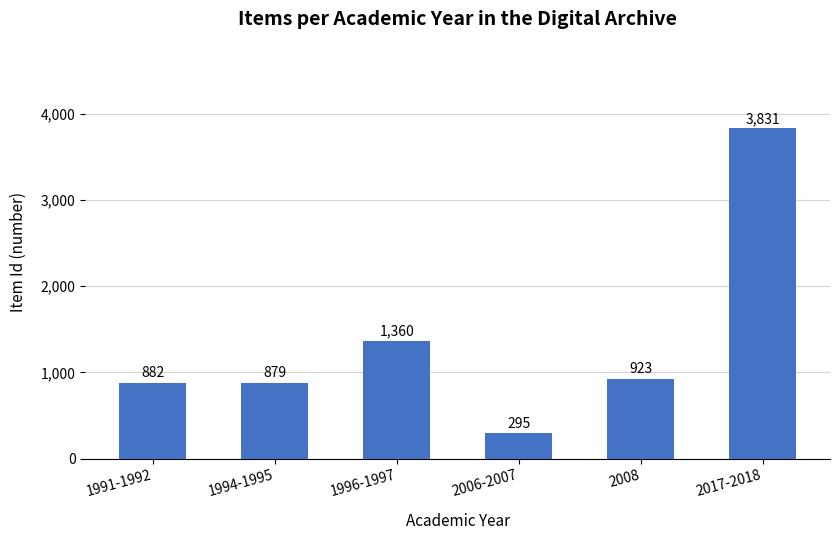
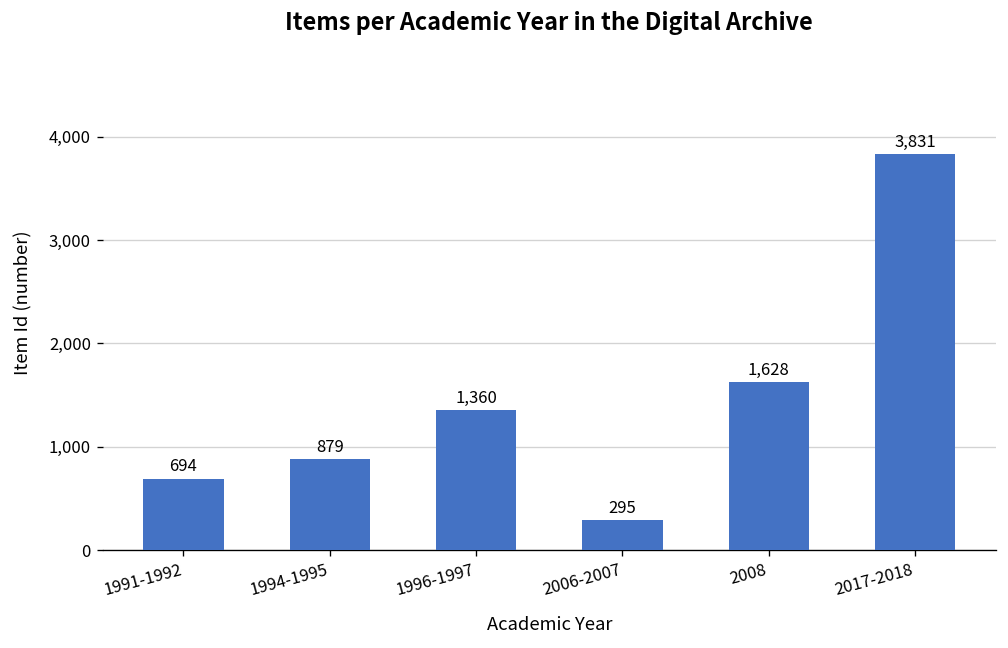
1991-1992: 882 -> 694
2008: 923 -> 1,628
